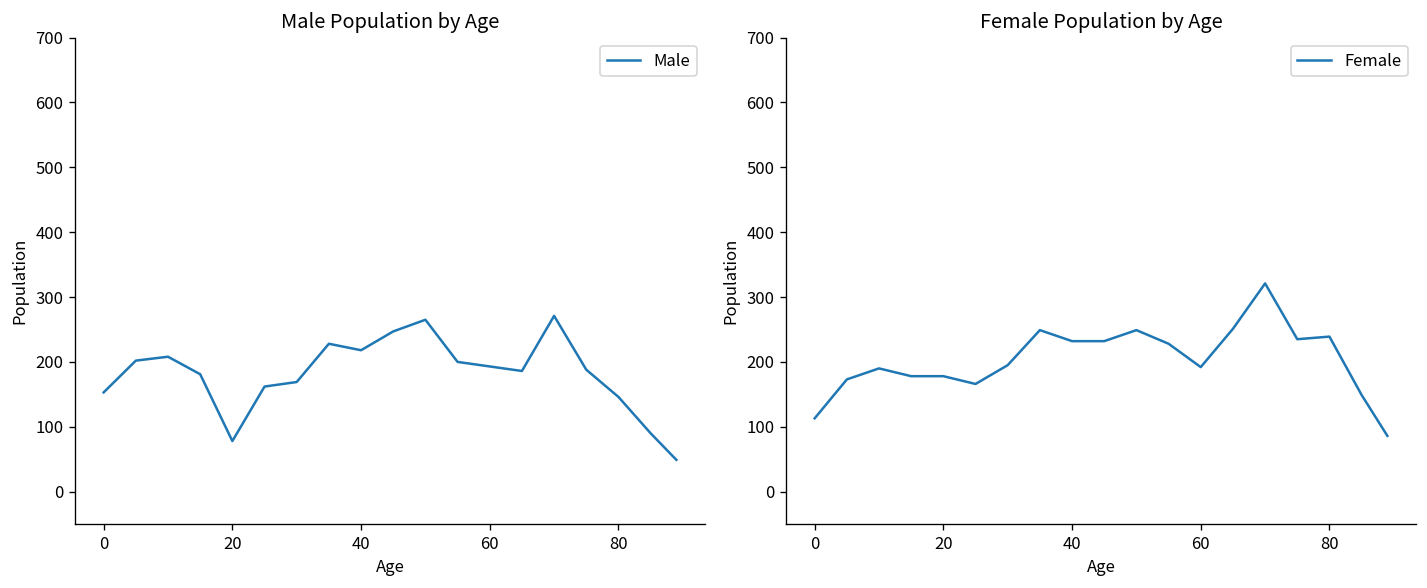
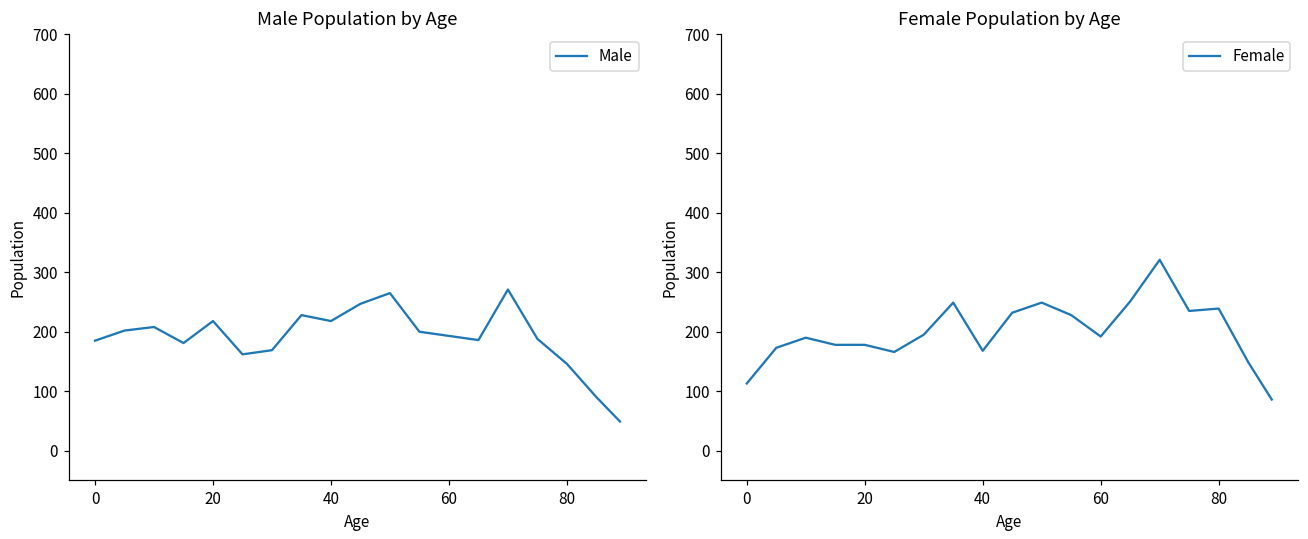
Male Population by Age, 0: 150 -> 190
Male Population by Age, 20: 80 -> 220
Female Population by Age, 40: 230 -> 170
